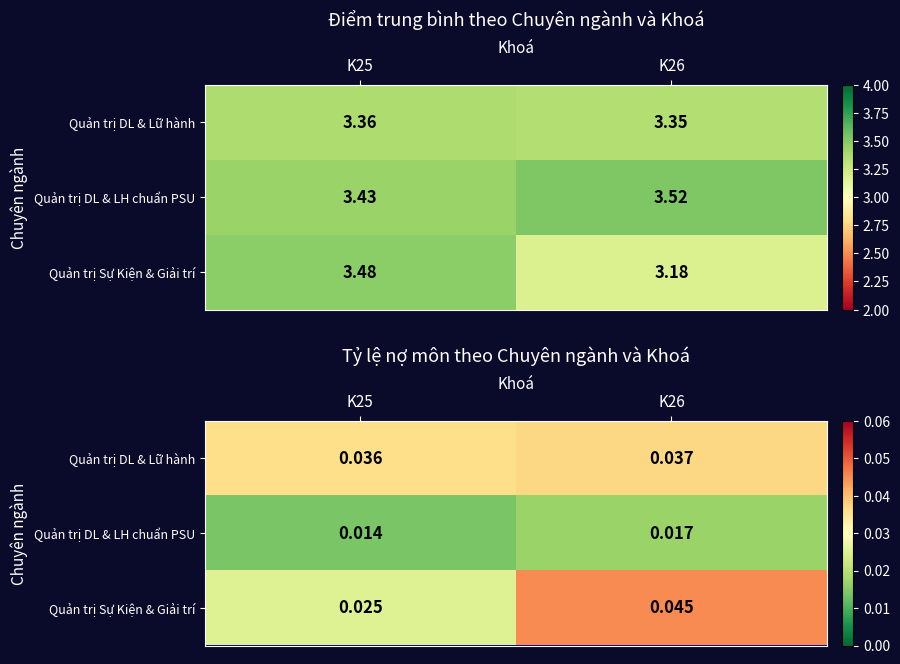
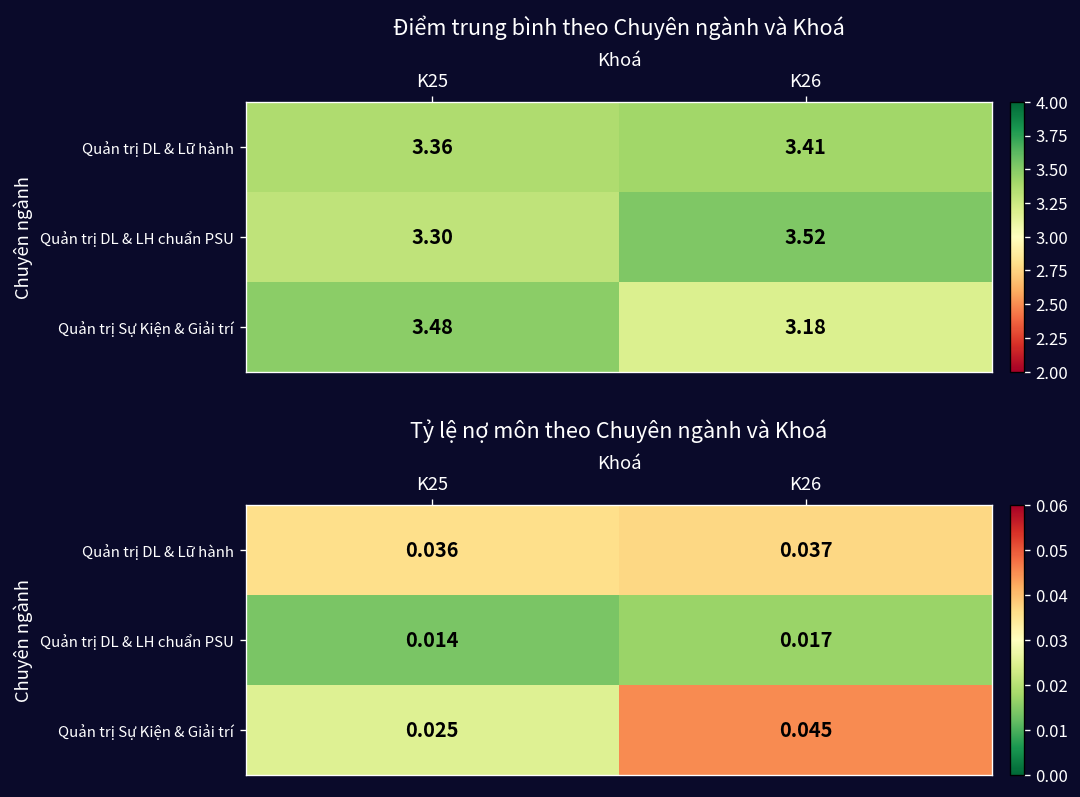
Điểm trung bình theo Chuyên ngành và Khoá, Quản trị DL & Lữ hành, K26: 3.35 -> 3.41
Điểm trung bình theo Chuyên ngành và Khoá, Quản trị DL & LH chuẩn PSU, K25: 3.43 -> 3.30
